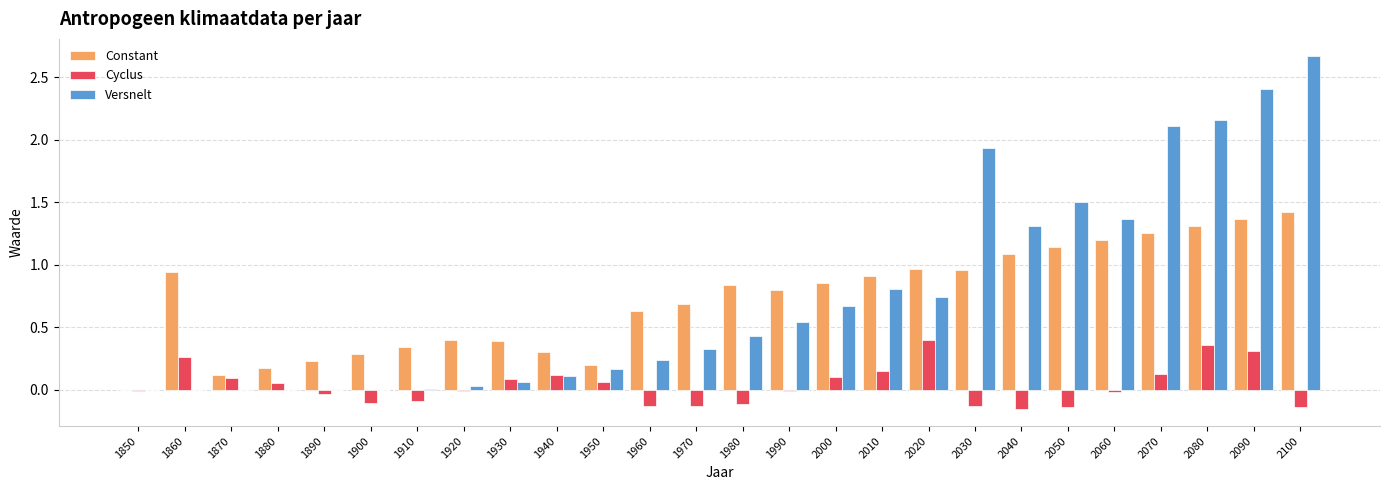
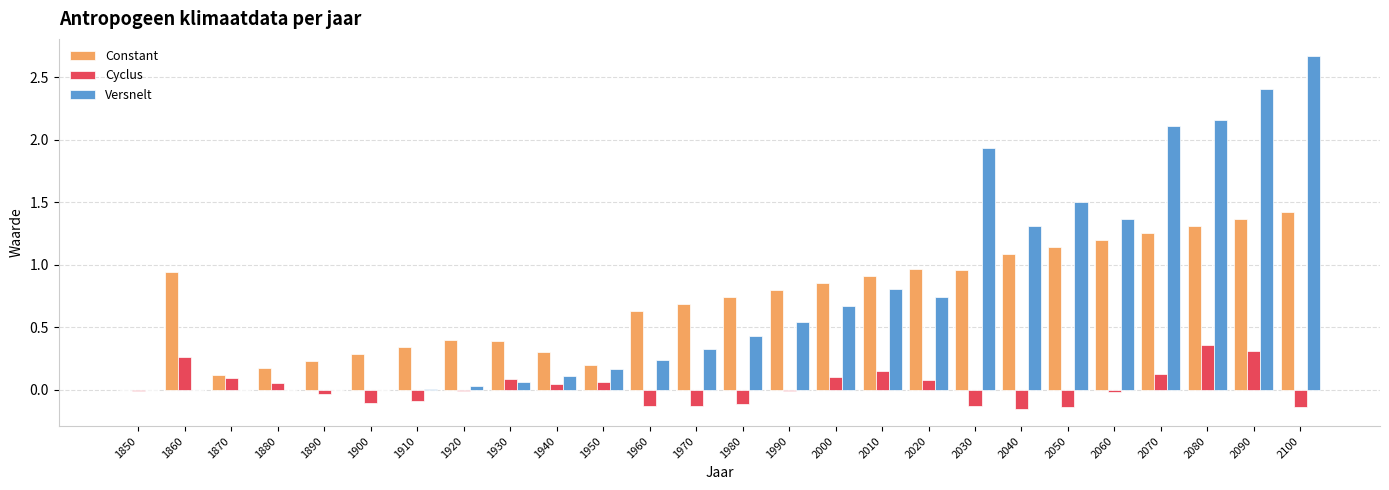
Cyclus, 1940: 0.12 -> 0.05
Constant, 1980: 0.84 -> 0.74
Cyclus, 2020: 0.40 -> 0.08
